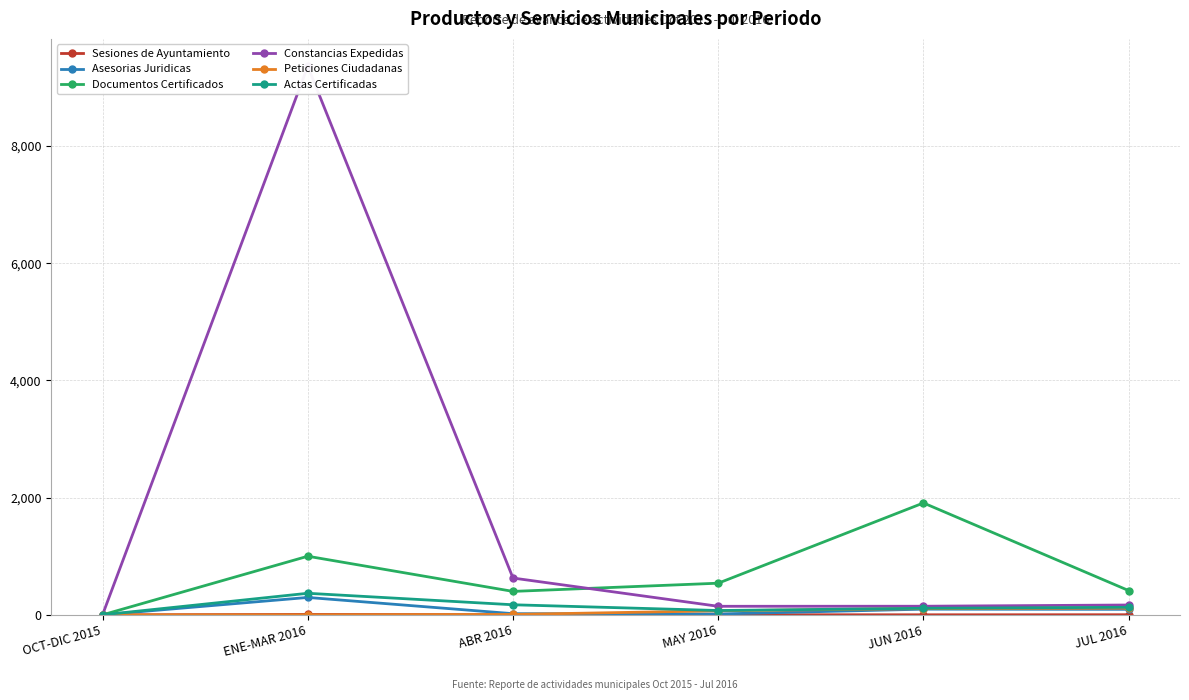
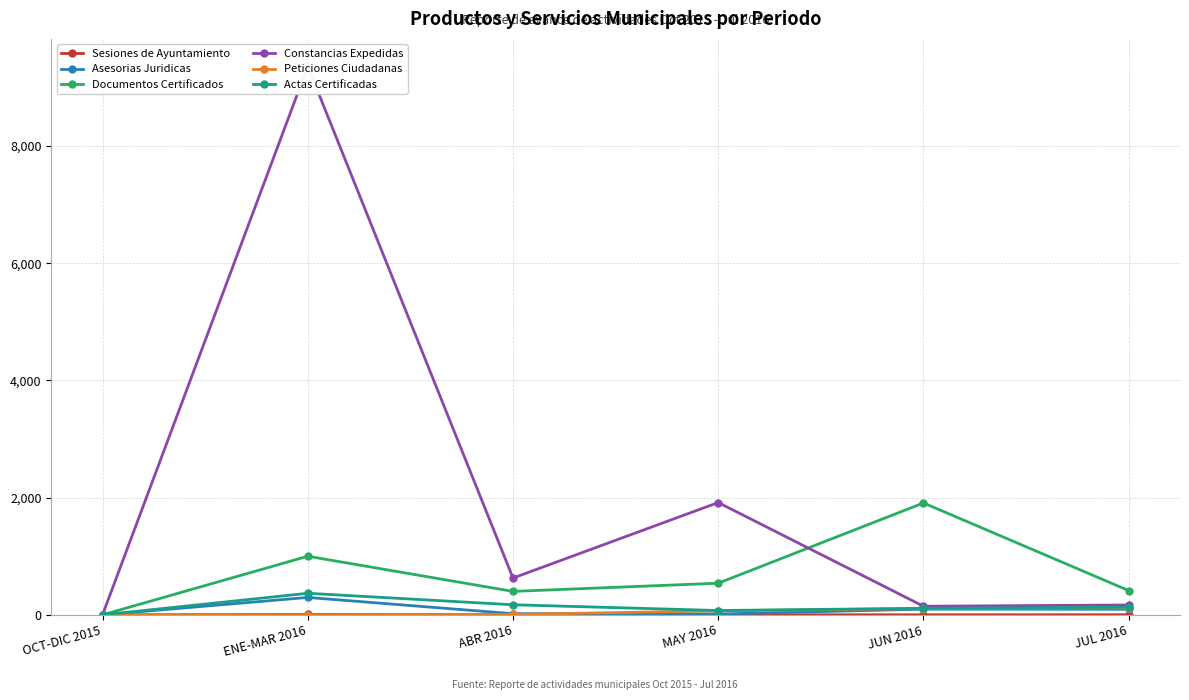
Constancias Expedidas, MAY 2016: 100 -> 1,900
